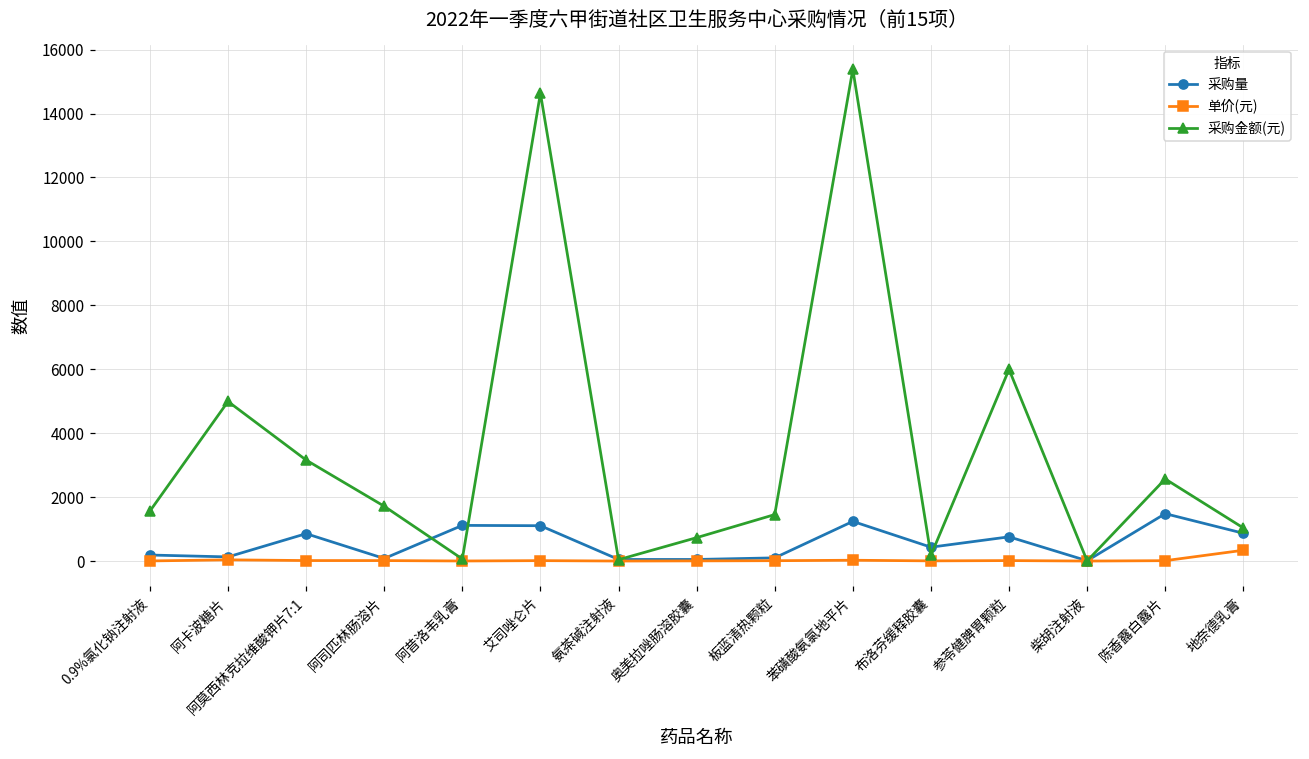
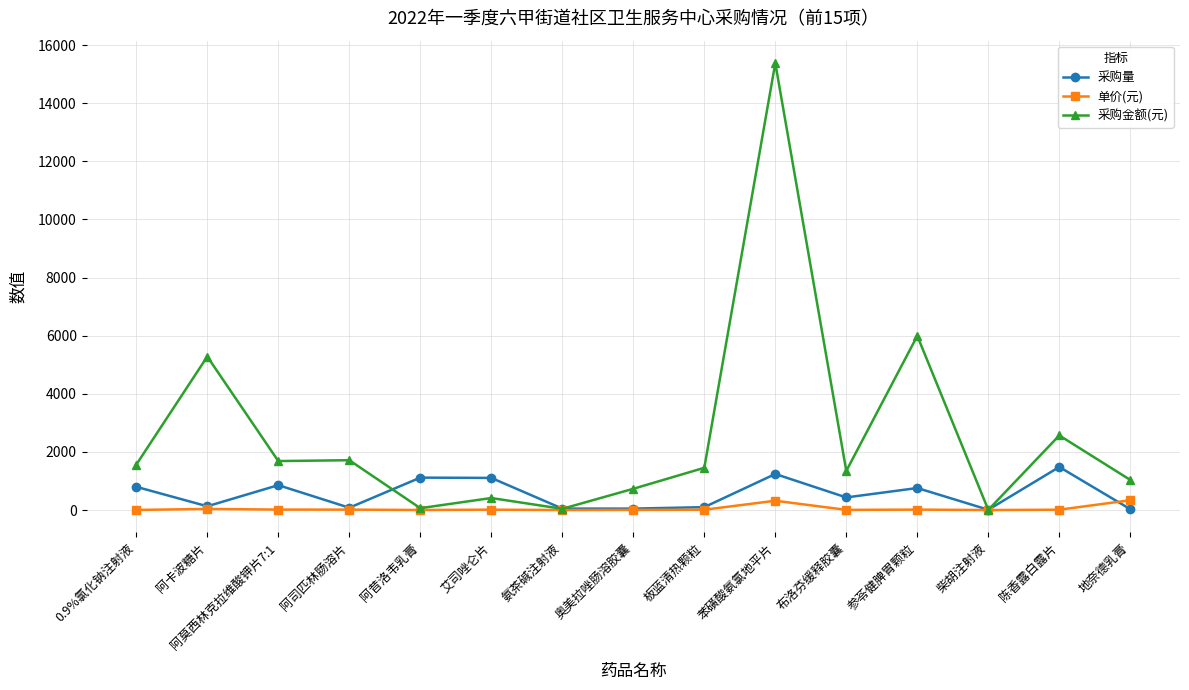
采购量, 0.9%氯化钠注射液: 200 -> 800
采购金额(元), 阿卡波糖片: 5000 -> 5300
采购金额(元), 阿莫西林克拉维酸钾片7:1: 3200 -> 1700
采购金额(元), 艾司唑仑片: 14600 -> 400
单价(元), 苯磺酸氨氯地平片: 0 -> 300
采购金额(元), 布洛芬缓释胶囊: 200 -> 1300
采购量, 地奈德乳膏: 900 -> 0
